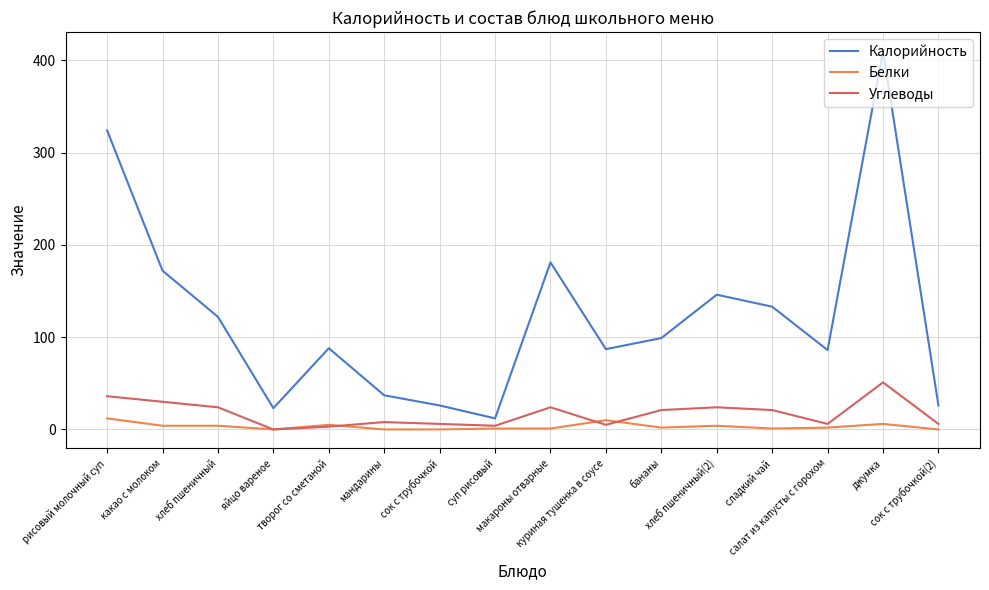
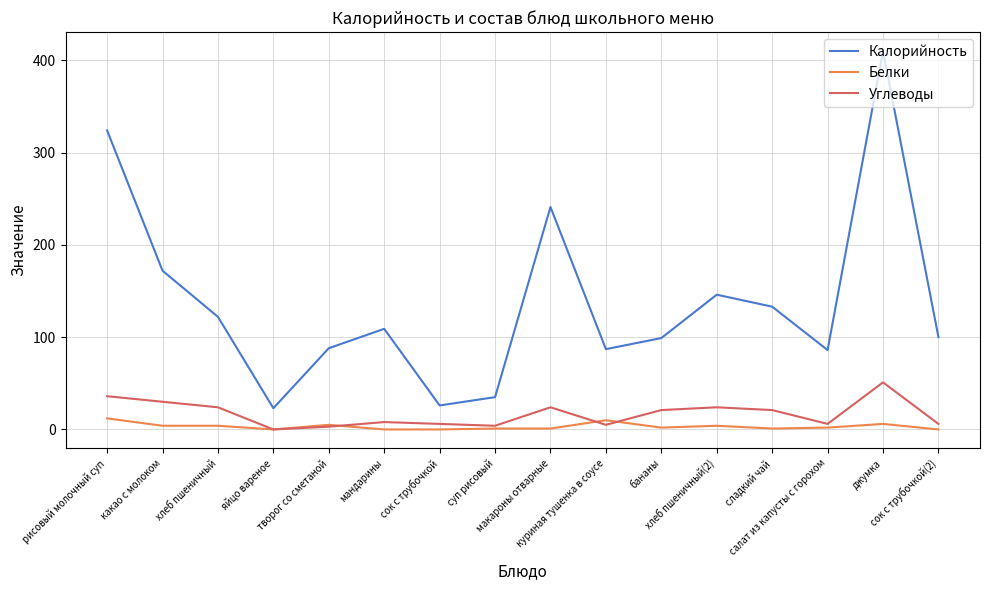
Калорийность, мандарины: 40 -> 110
Калорийность, суп рисовый: 10 -> 40
Калорийность, макароны отварные: 180 -> 240
Калорийность, сок с трубочкой(2): 30 -> 100
